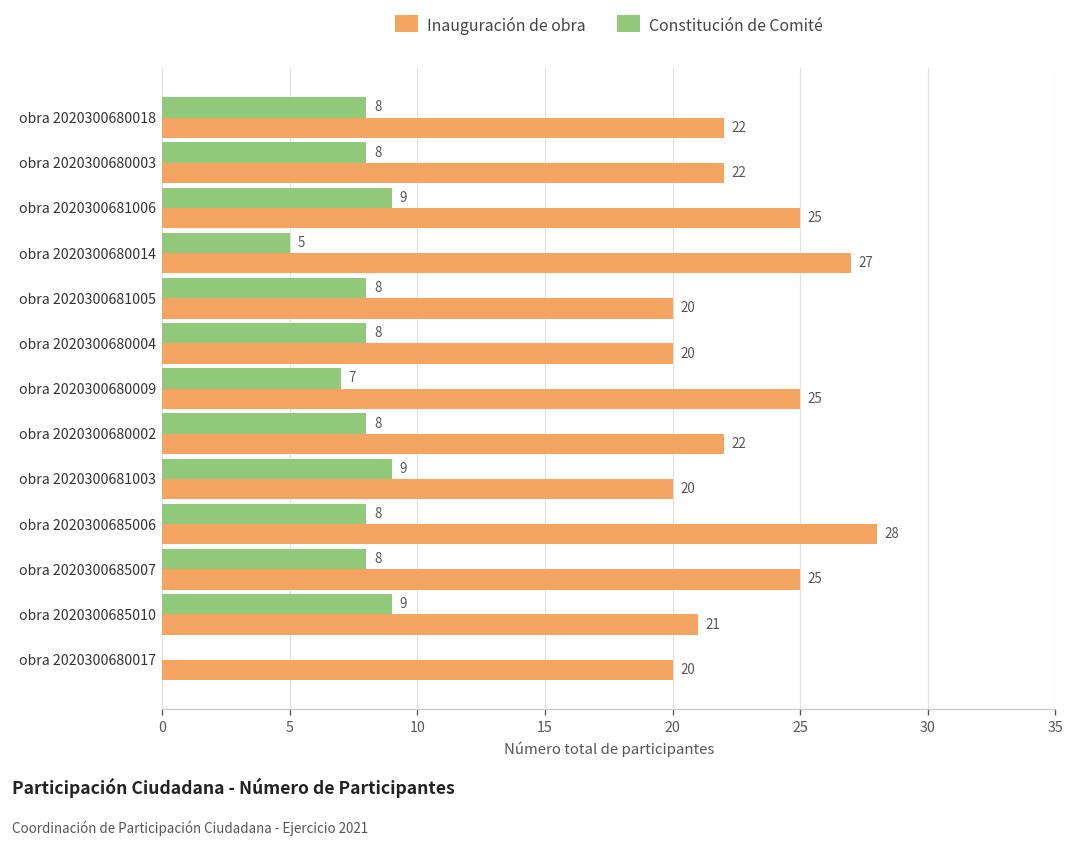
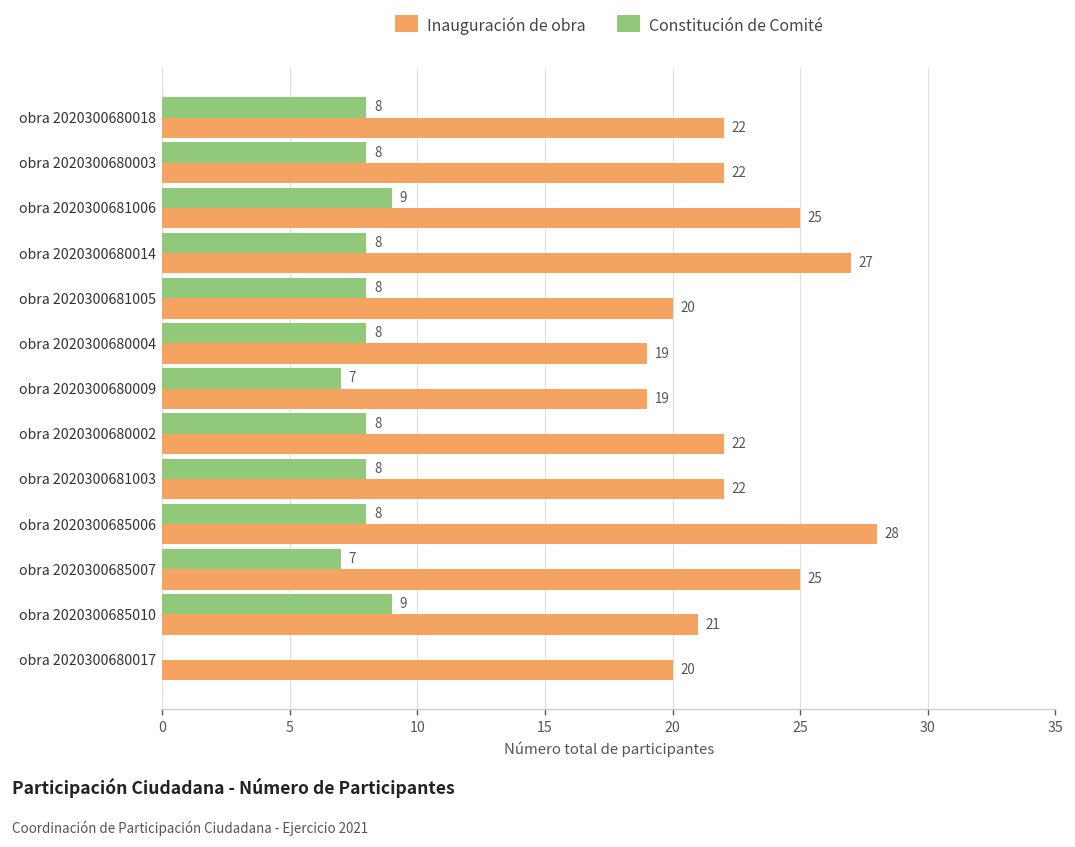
Constitución de Comité, obra 2020300680014: 5 -> 8
Inauguración de obra, obra 2020300680004: 20 -> 19
Inauguración de obra, obra 2020300680009: 25 -> 19
Constitución de Comité, obra 2020300681003: 9 -> 8
Inauguración de obra, obra 2020300681003: 20 -> 22
Constitución de Comité, obra 2020300685007: 8 -> 7
